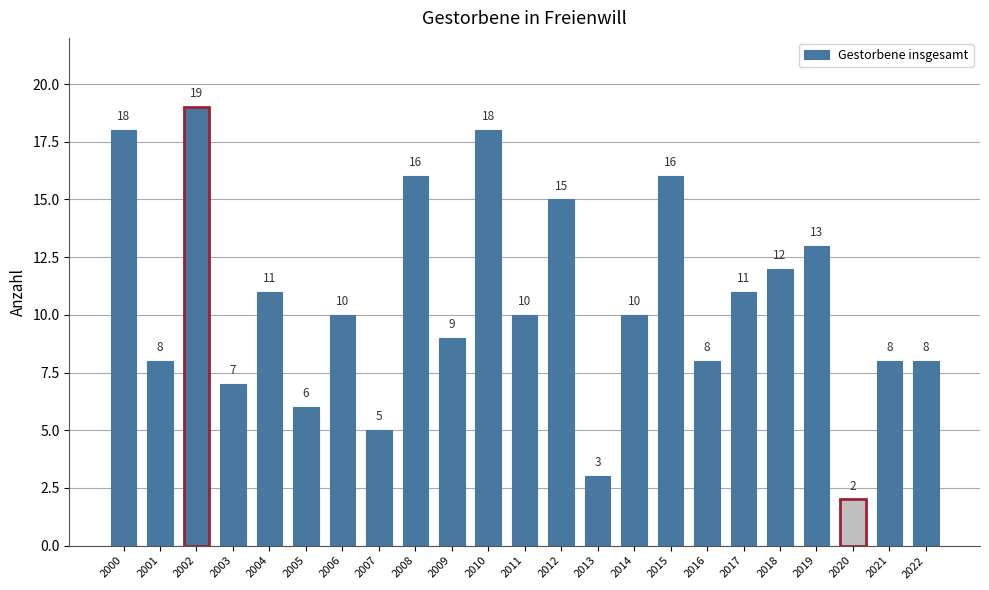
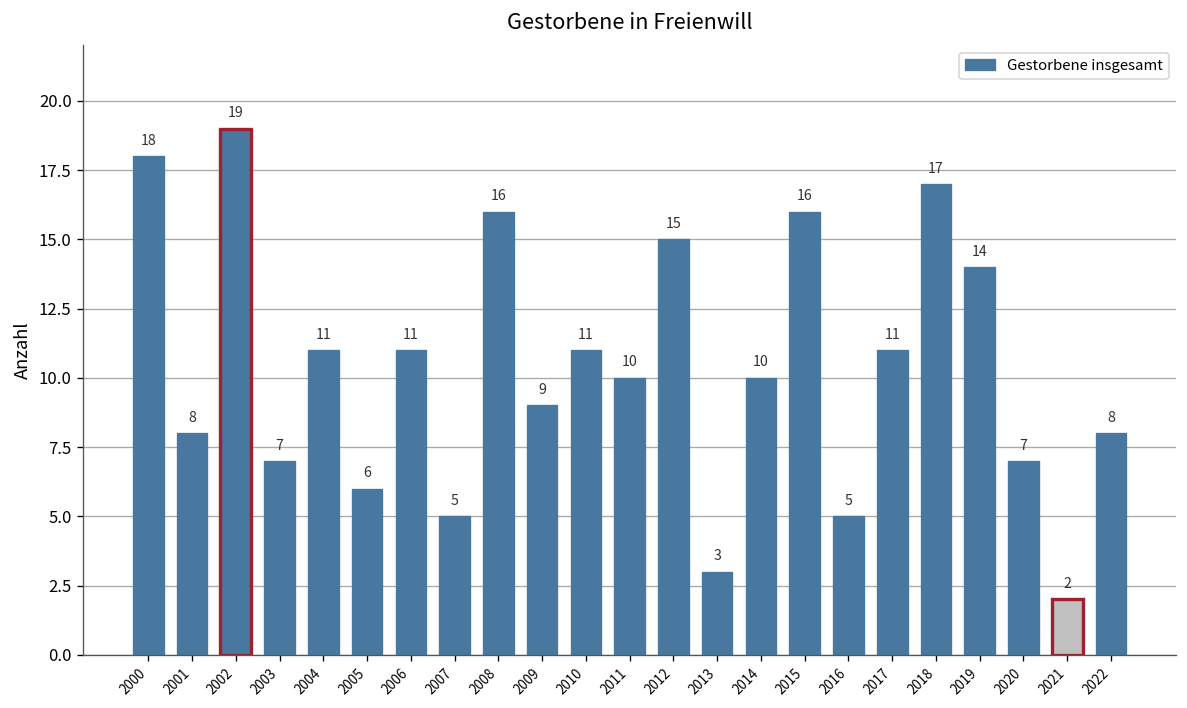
2006: 10 -> 11
2010: 18 -> 11
2016: 8 -> 5
2018: 12 -> 17
2019: 13 -> 14
2020: 2 -> 7
2021: 8 -> 2
